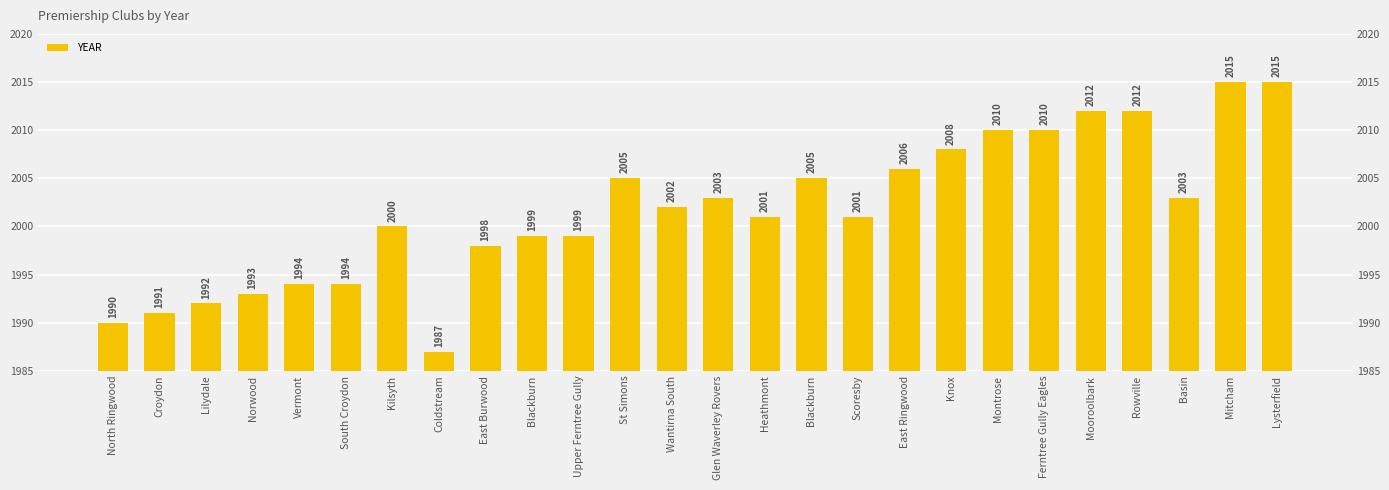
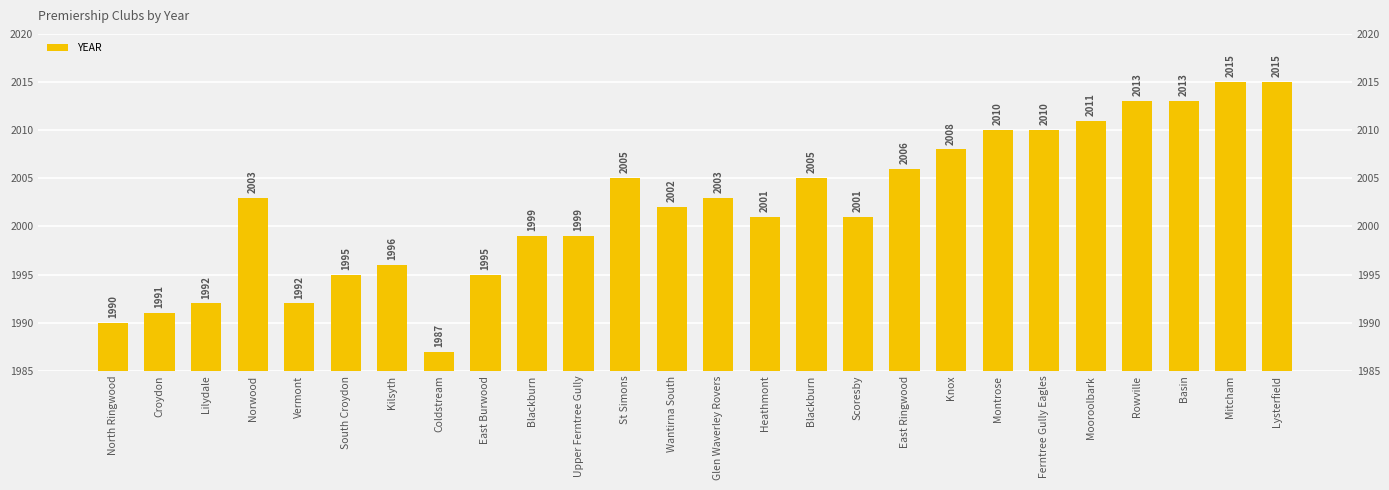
Norwood: 1993 -> 2003
Vermont: 1994 -> 1992
South Croydon: 1994 -> 1995
Kilsyth: 2000 -> 1996
East Burwood: 1998 -> 1995
Mooroolbark: 2012 -> 2011
Rowville: 2012 -> 2013
Basin: 2003 -> 2013
